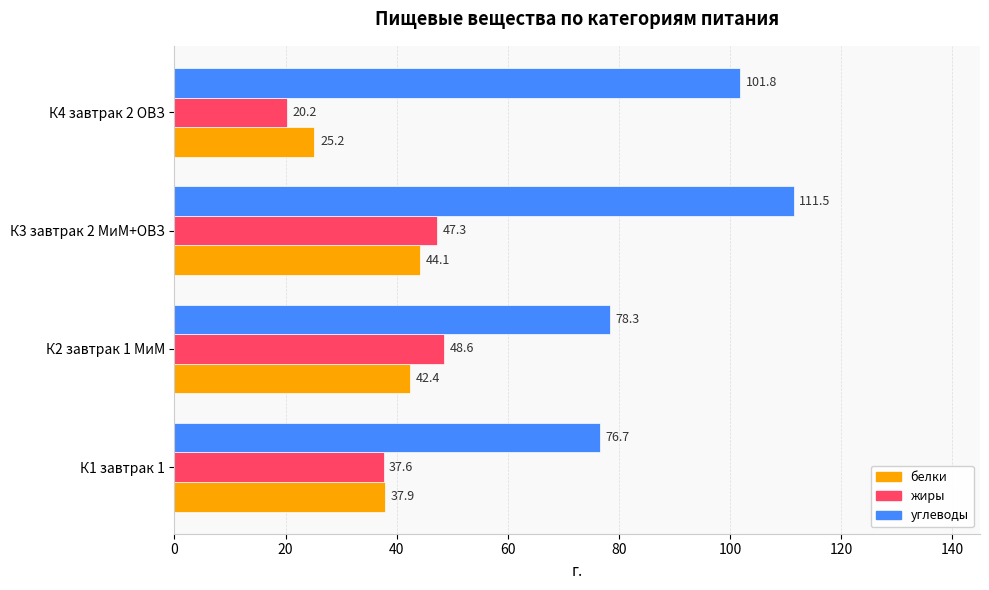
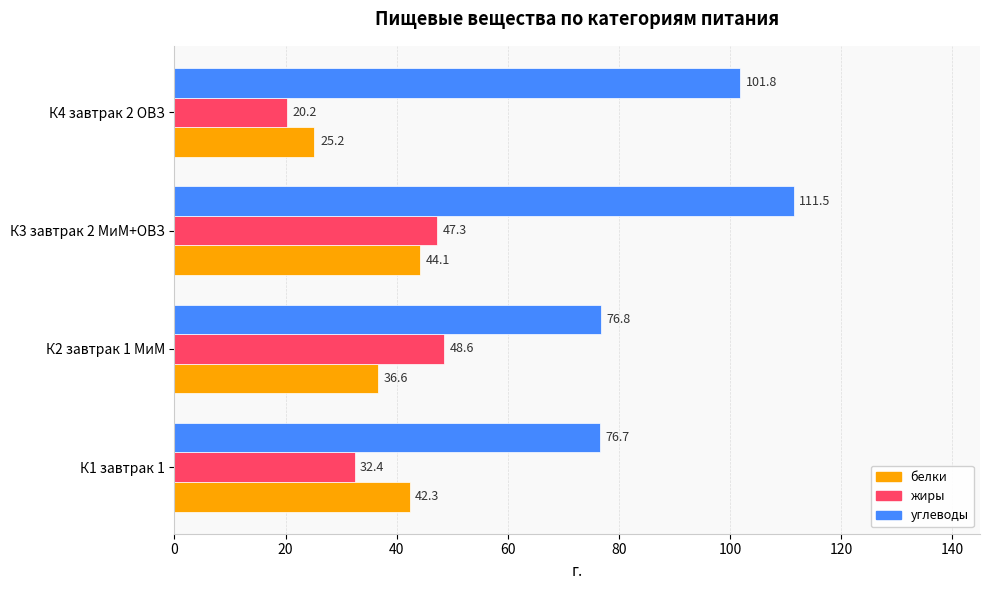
углеводы, К2 завтрак 1 МиМ: 78.3 -> 76.8
белки, К2 завтрак 1 МиМ: 42.4 -> 36.6
жиры, К1 завтрак 1: 37.6 -> 32.4
белки, К1 завтрак 1: 37.9 -> 42.3
